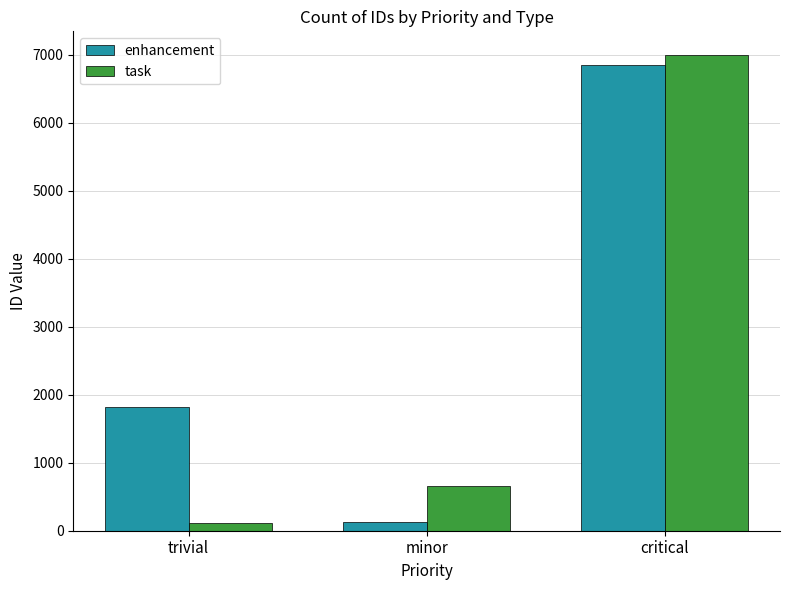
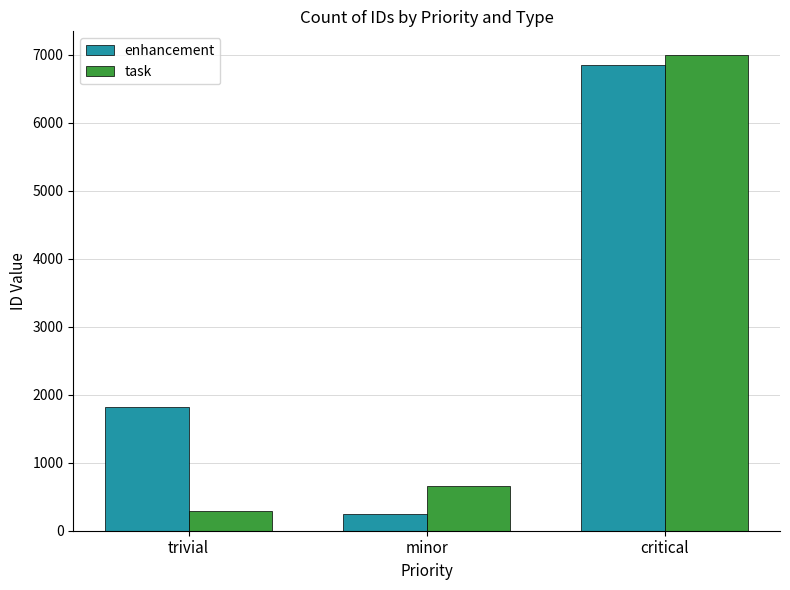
task, trivial: 100 -> 300
enhancement, minor: 100 -> 300
